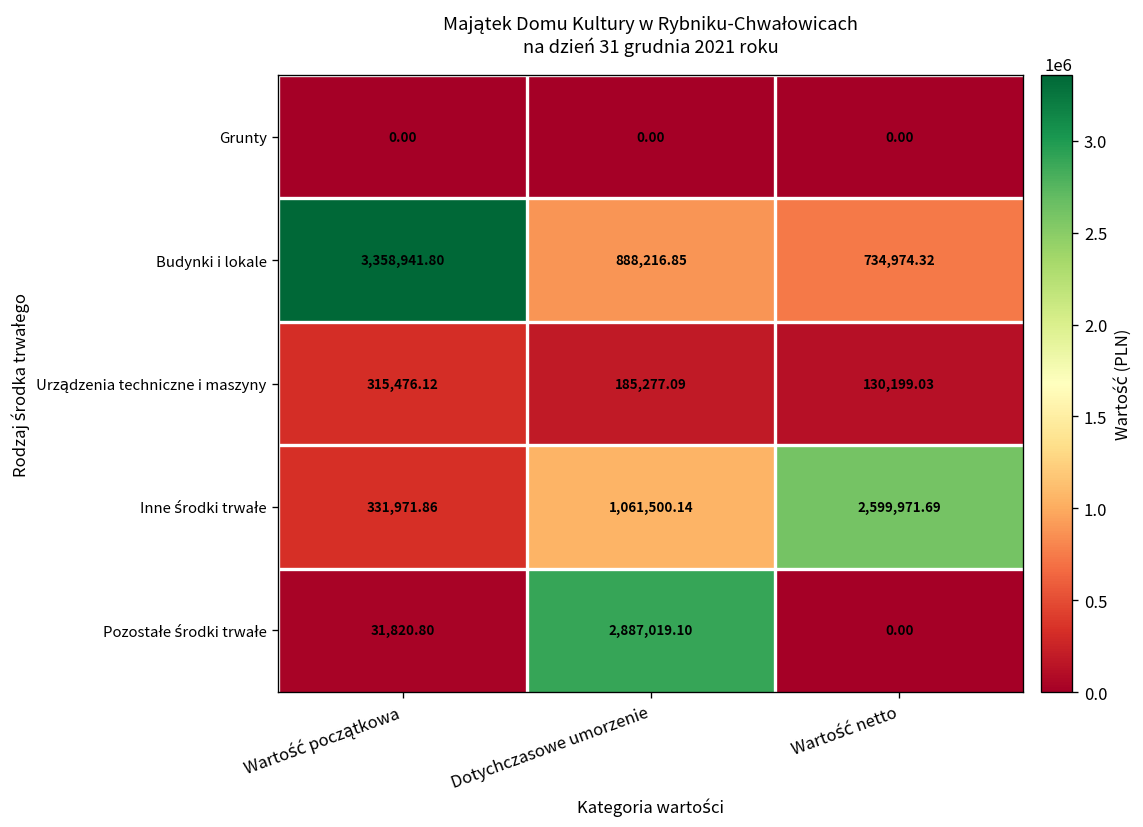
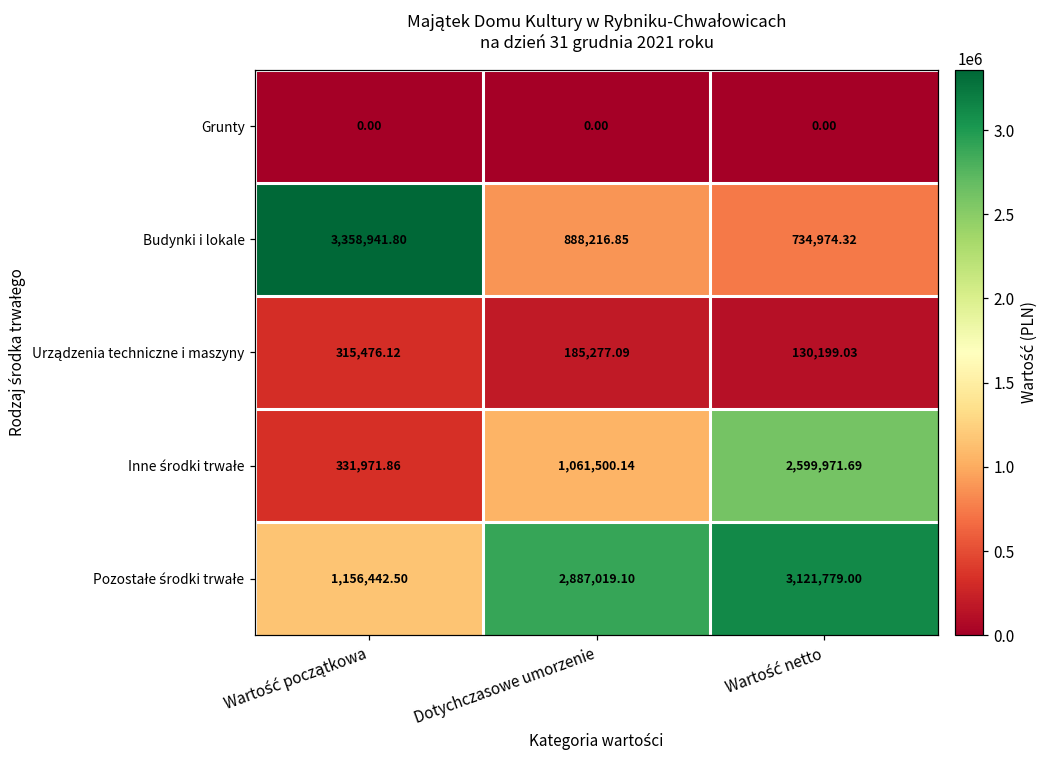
Pozostałe środki trwałe, Wartość początkowa: 31,820.80 -> 1,156,442.50
Pozostałe środki trwałe, Wartość netto: 0.00 -> 3,121,779.00
